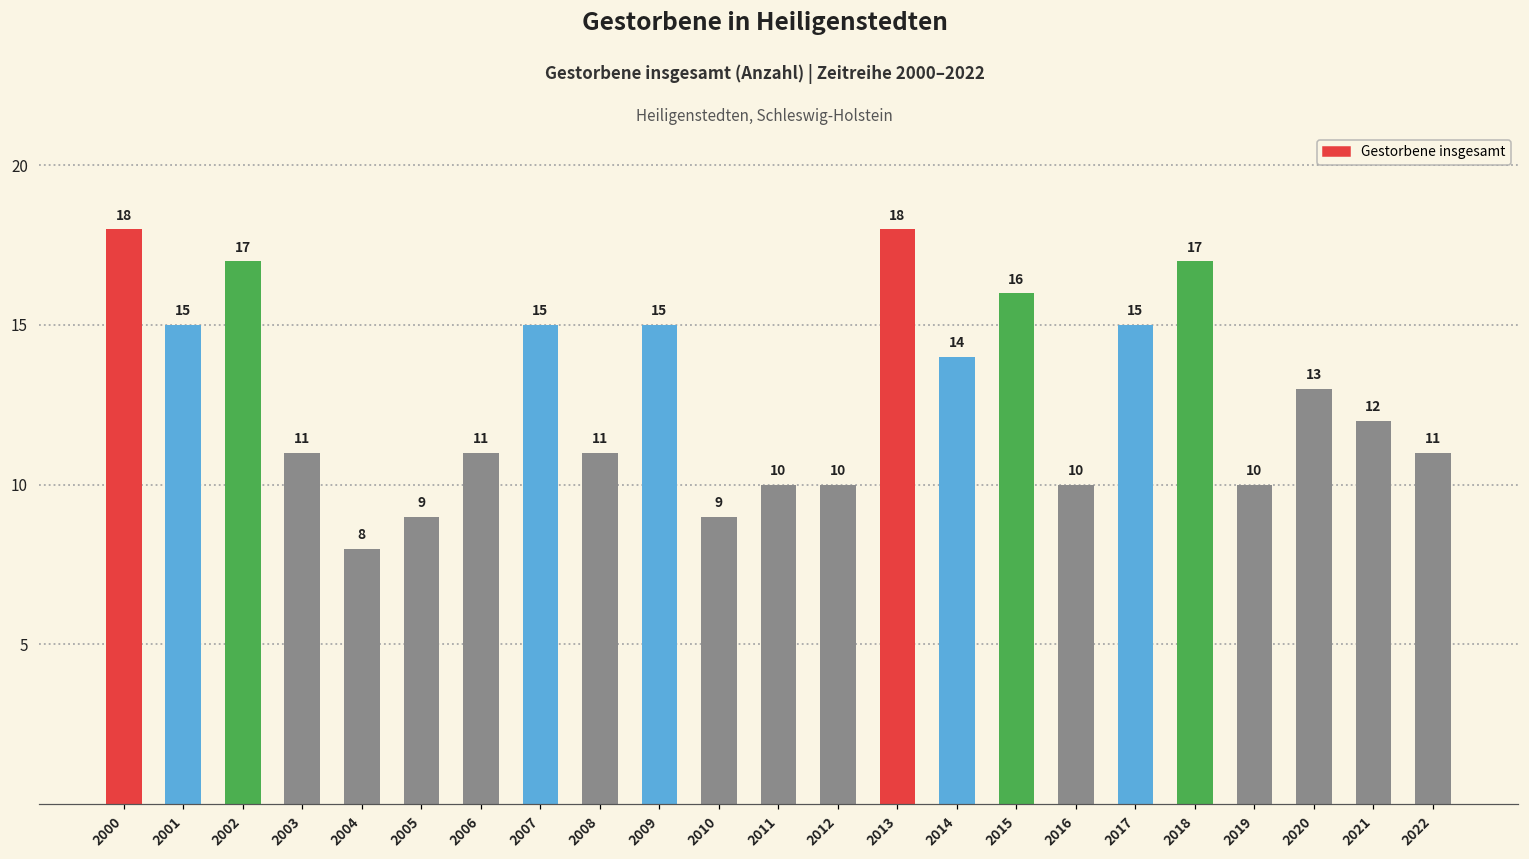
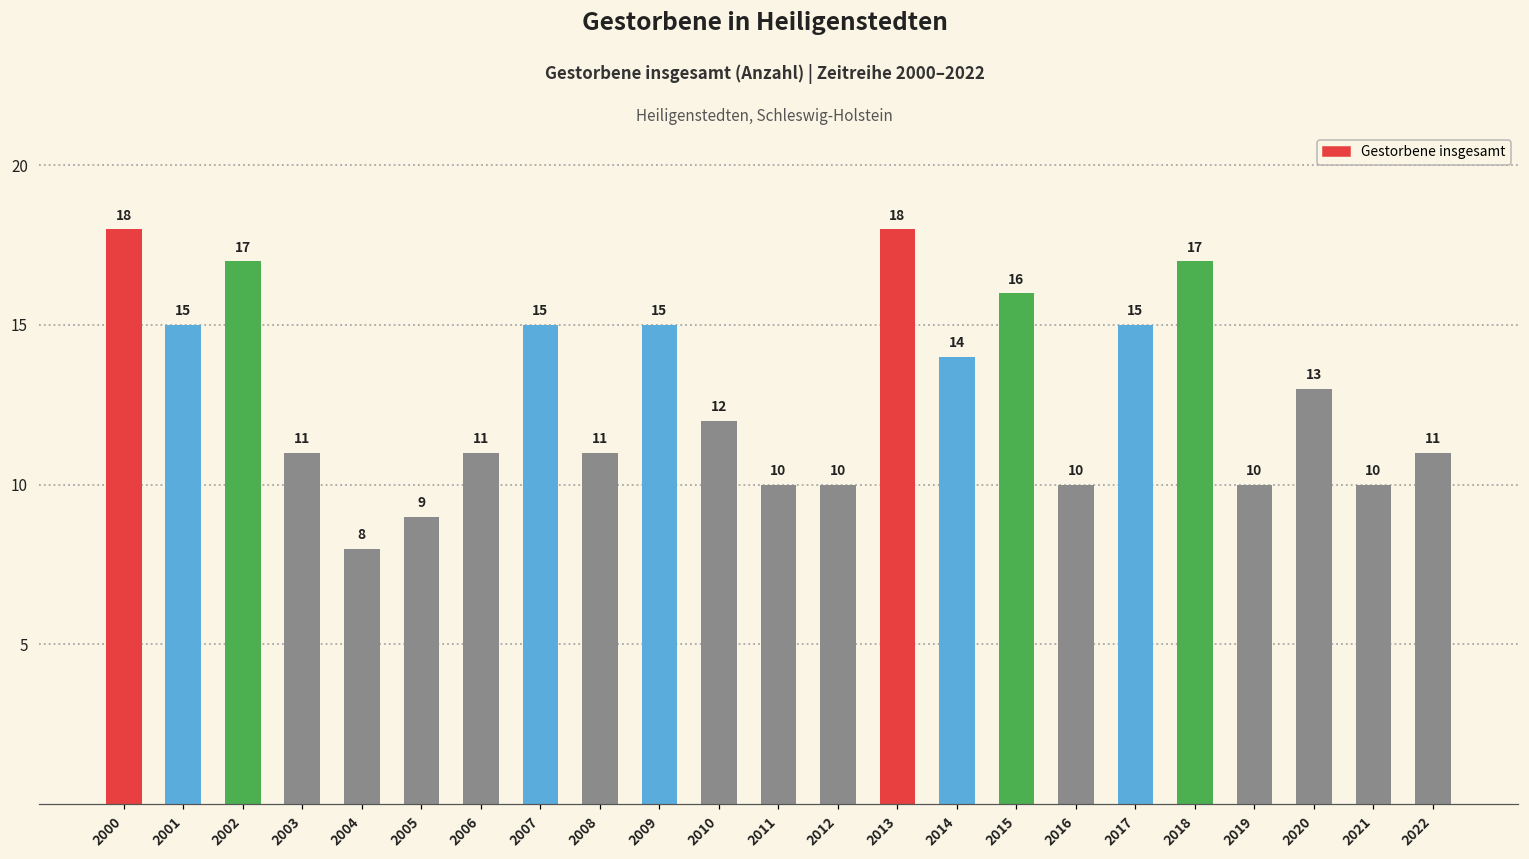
2010: 9 -> 12
2021: 12 -> 10
